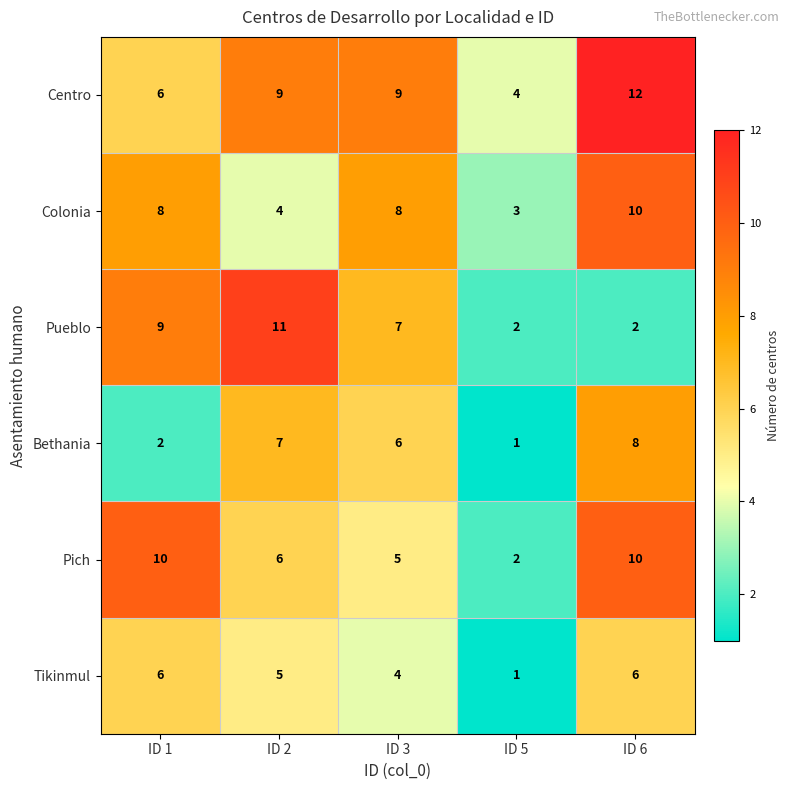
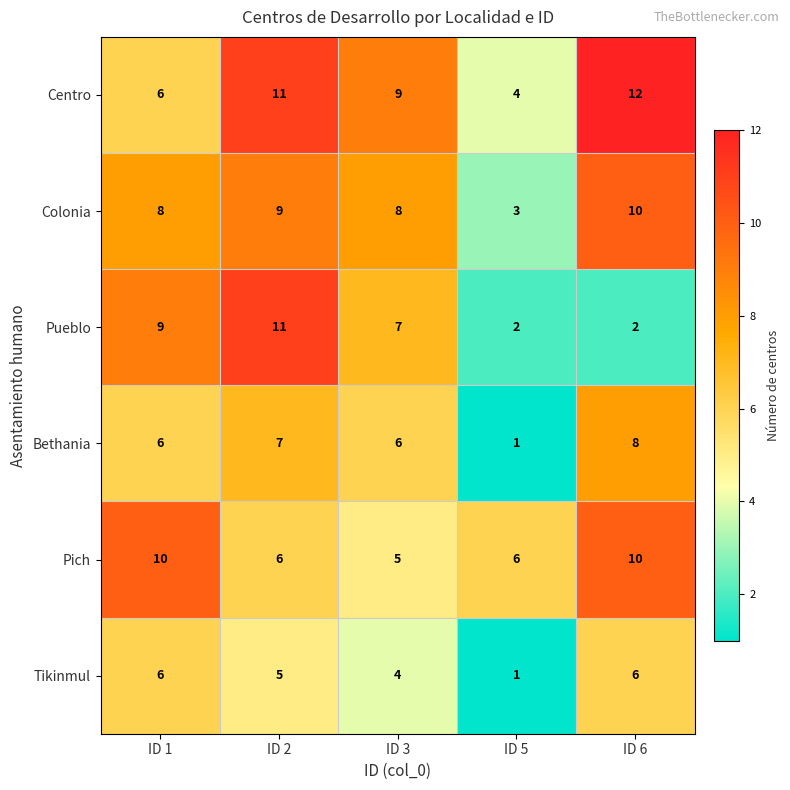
Centro, ID 2: 9 -> 11
Colonia, ID 2: 4 -> 9
Bethania, ID 1: 2 -> 6
Pich, ID 5: 2 -> 6
